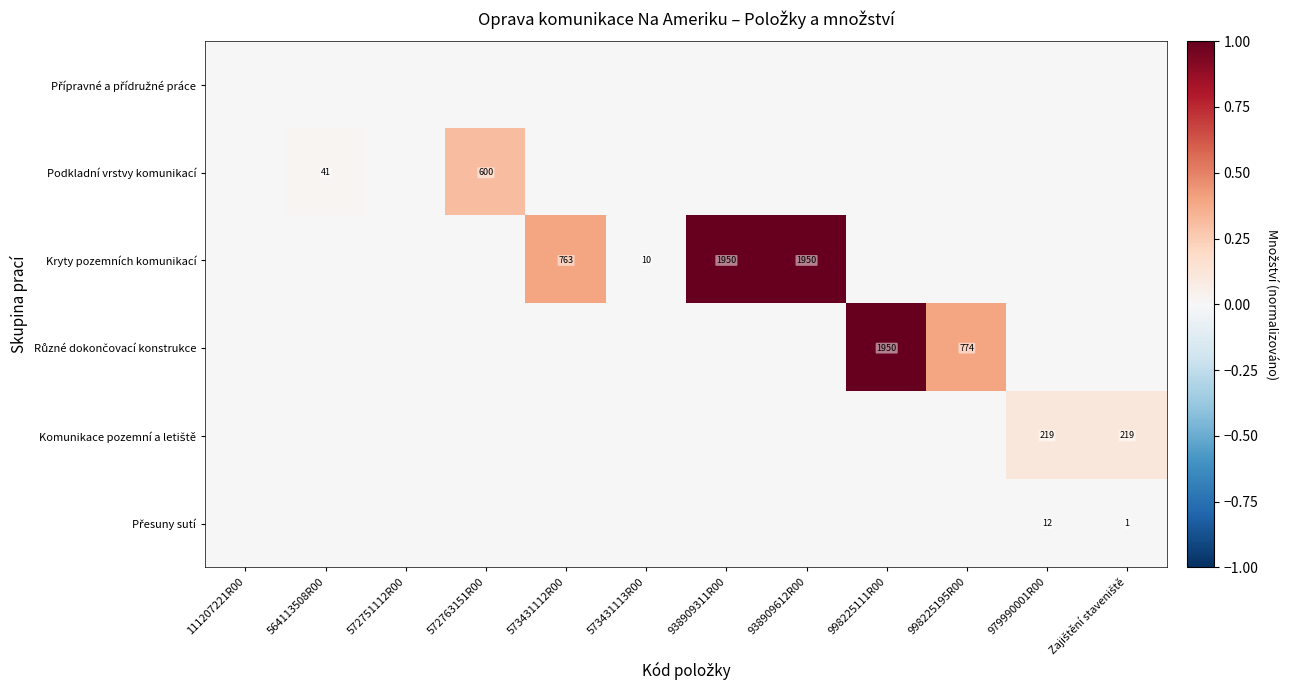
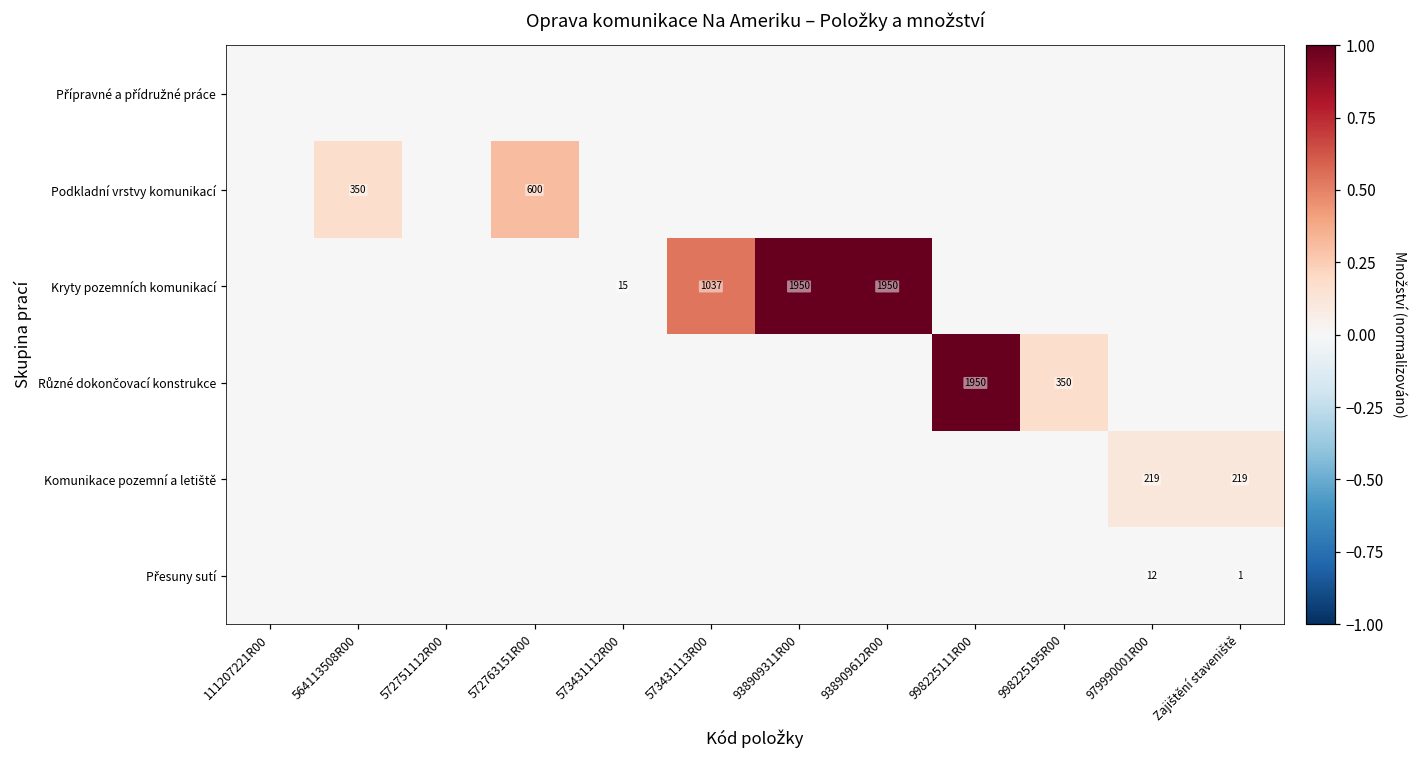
Podkladní vrstvy komunikací, 564113508R00: 41 -> 350
Kryty pozemních komunikací, 573431112R00: 763 -> 15
Kryty pozemních komunikací, 573431113R00: 10 -> 1037
Různé dokončovací konstrukce, 998225195R00: 774 -> 350
